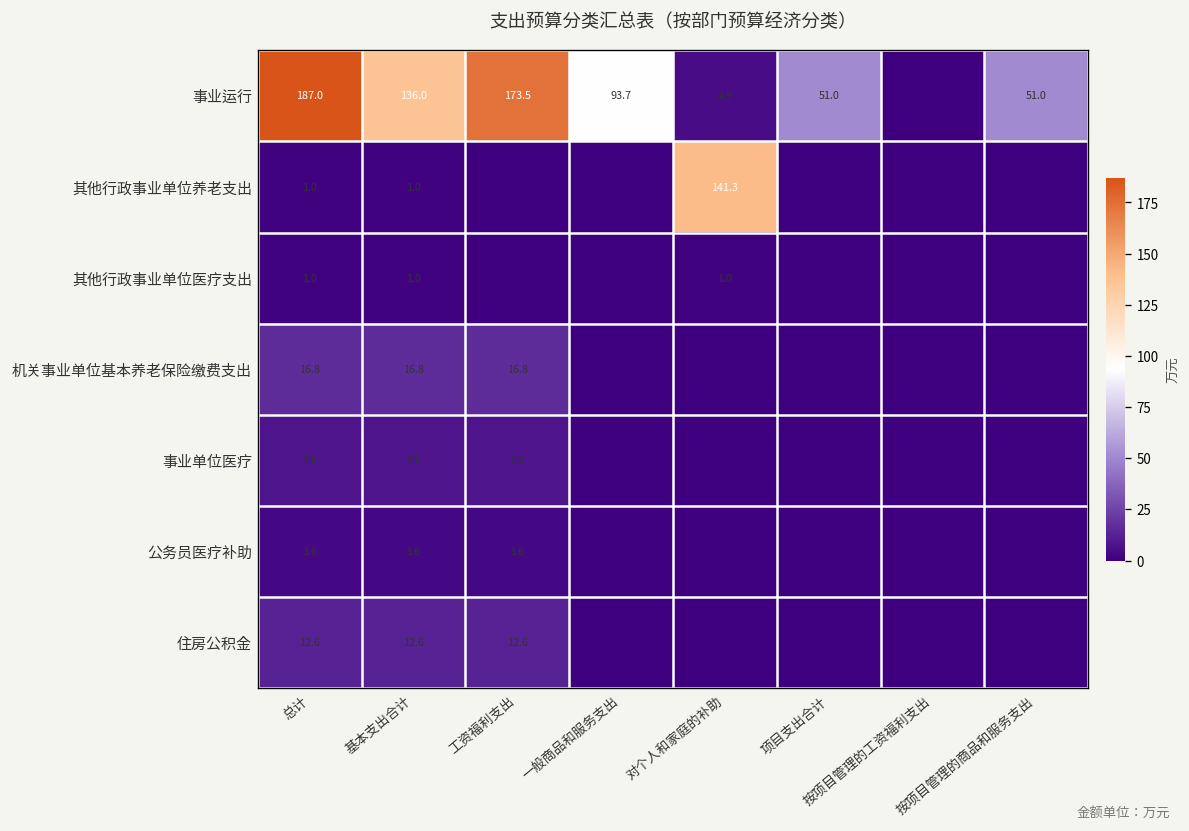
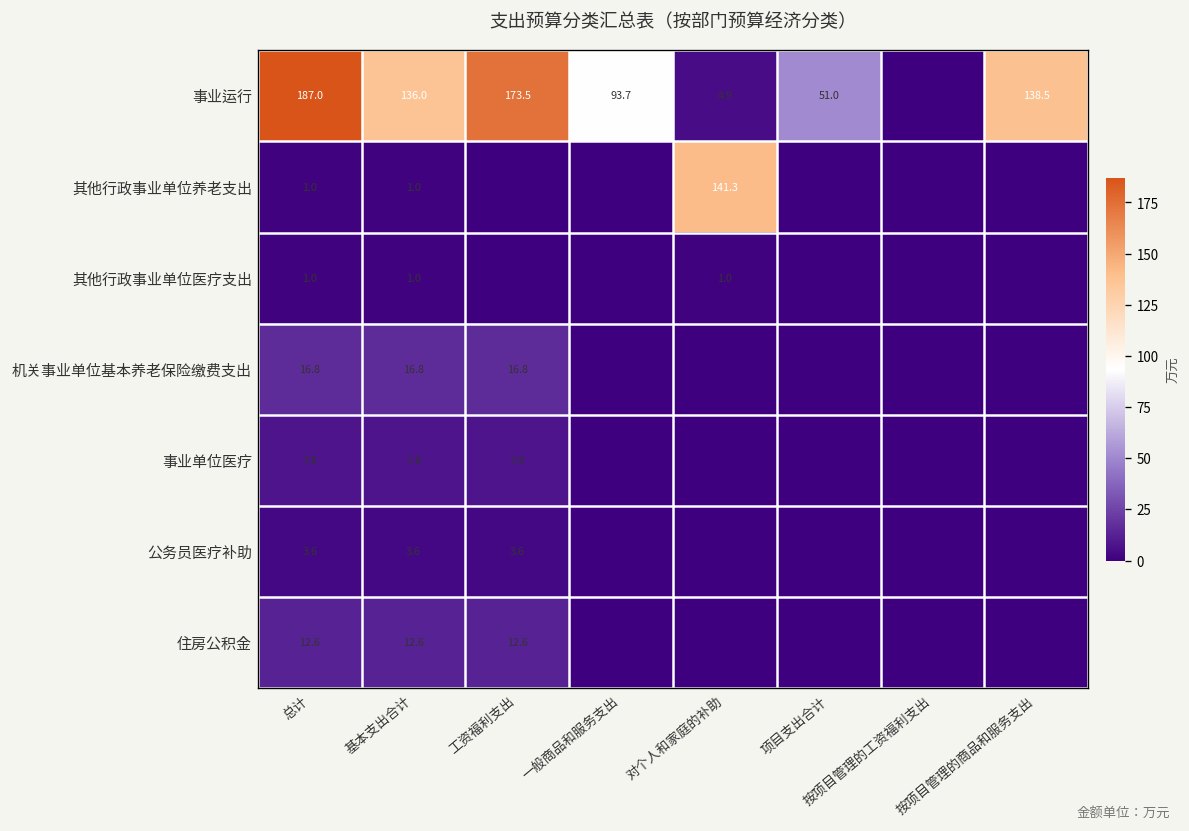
事业运行, 按项目管理的商品和服务支出: 51.0 -> 138.5
